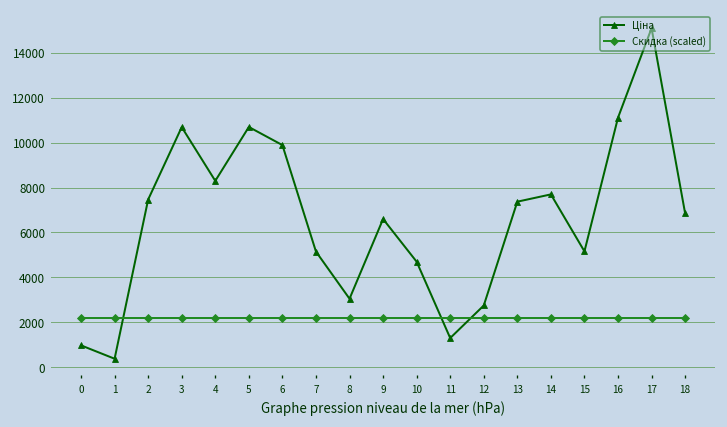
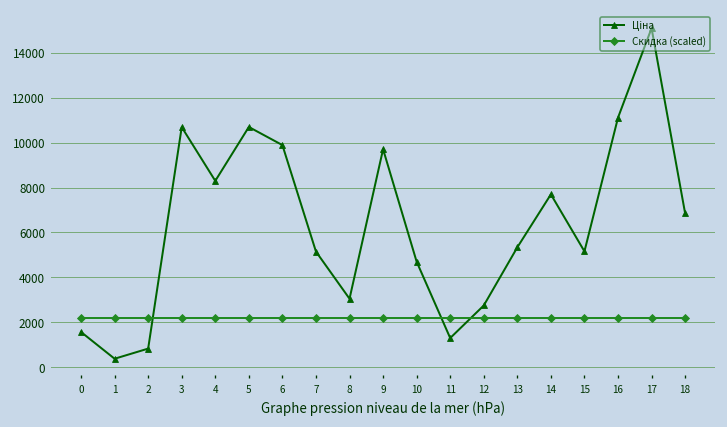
Ціна, 0: 1000 -> 1600
Ціна, 2: 7500 -> 800
Ціна, 9: 6600 -> 9700
Ціна, 13: 7400 -> 5300
